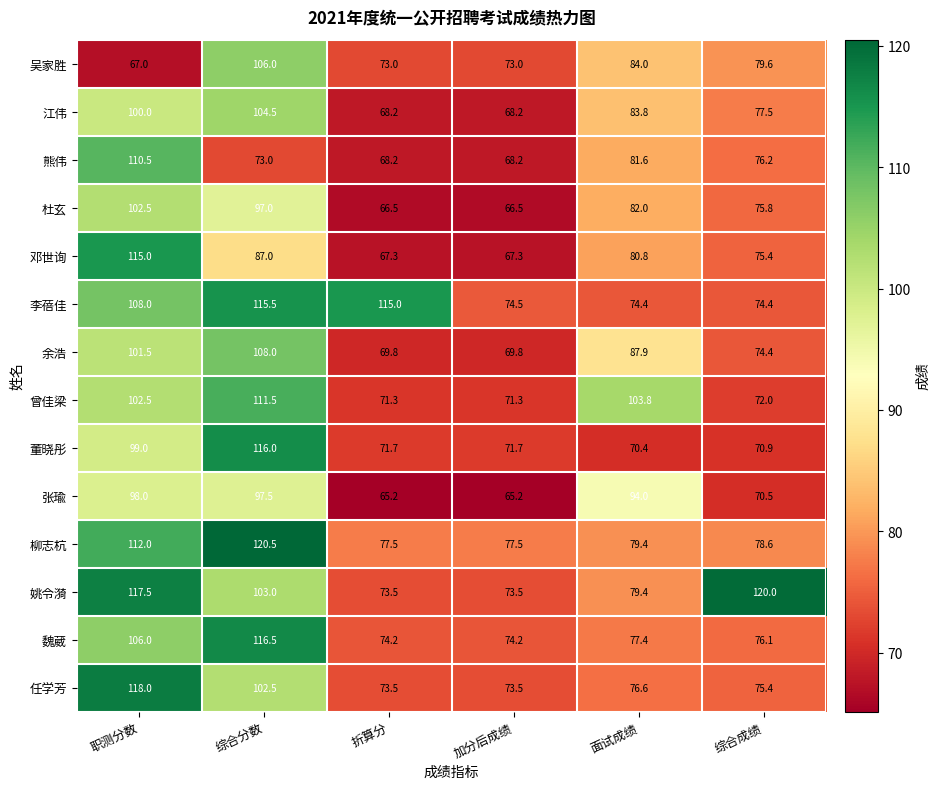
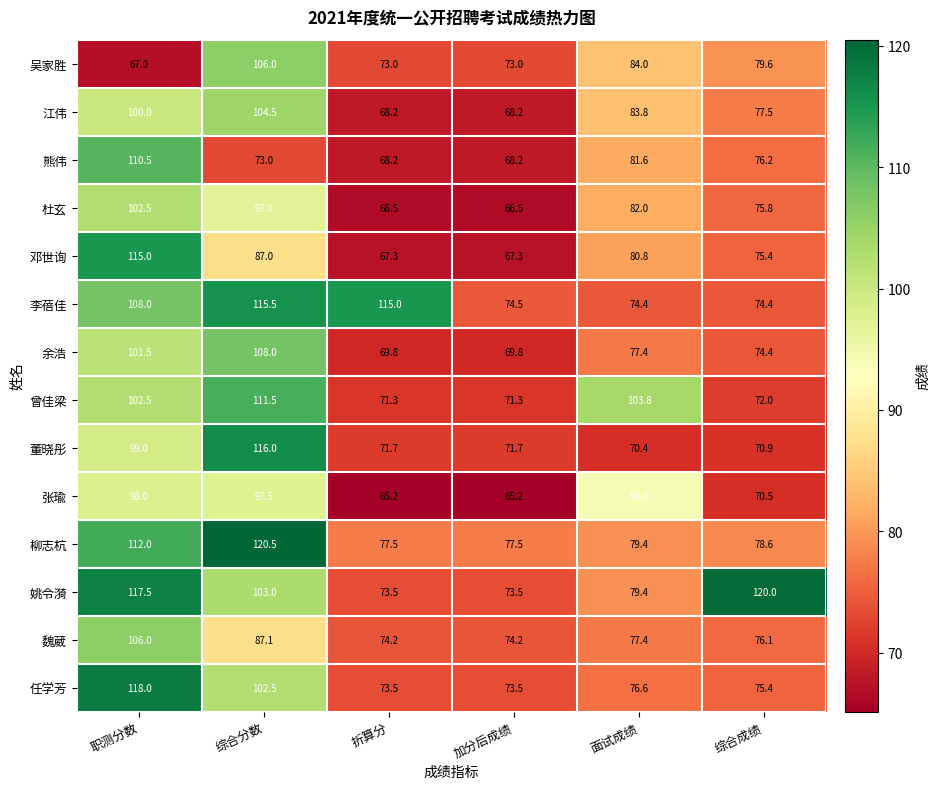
余浩, 面试成绩: 87.9 -> 77.4
魏葳, 综合分数: 116.5 -> 87.1
